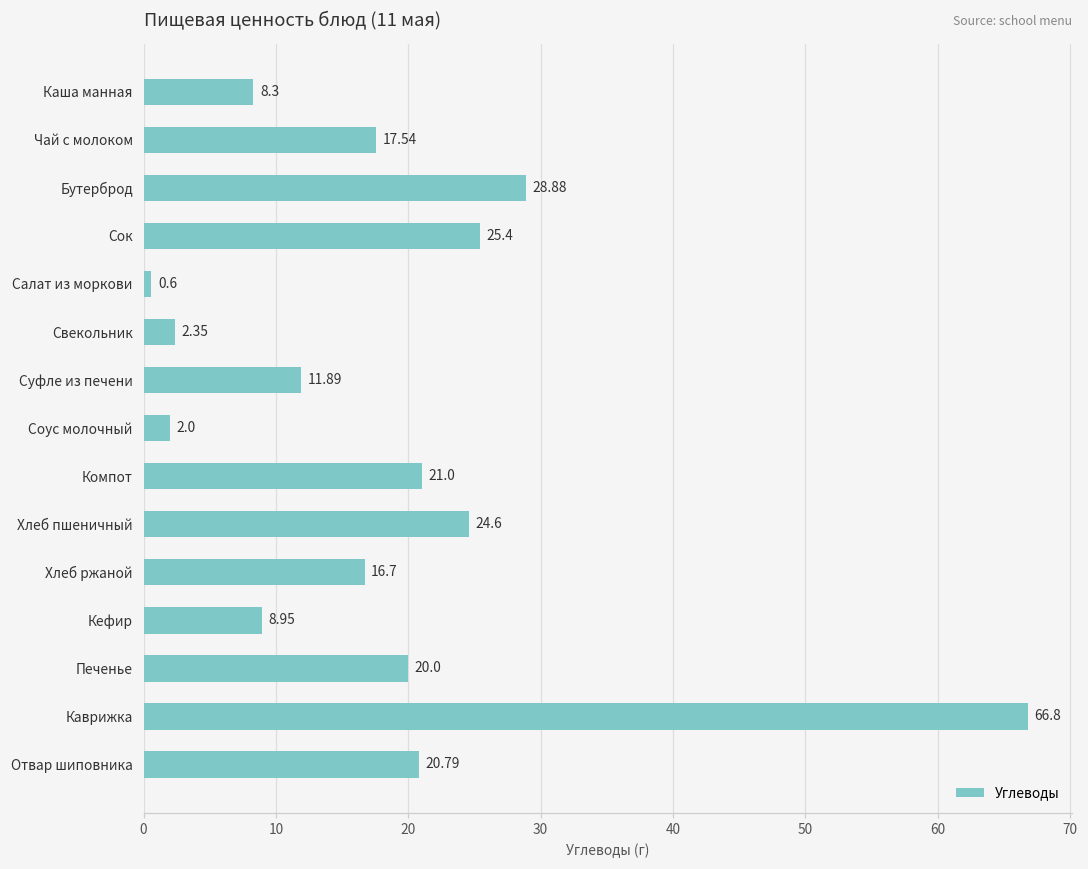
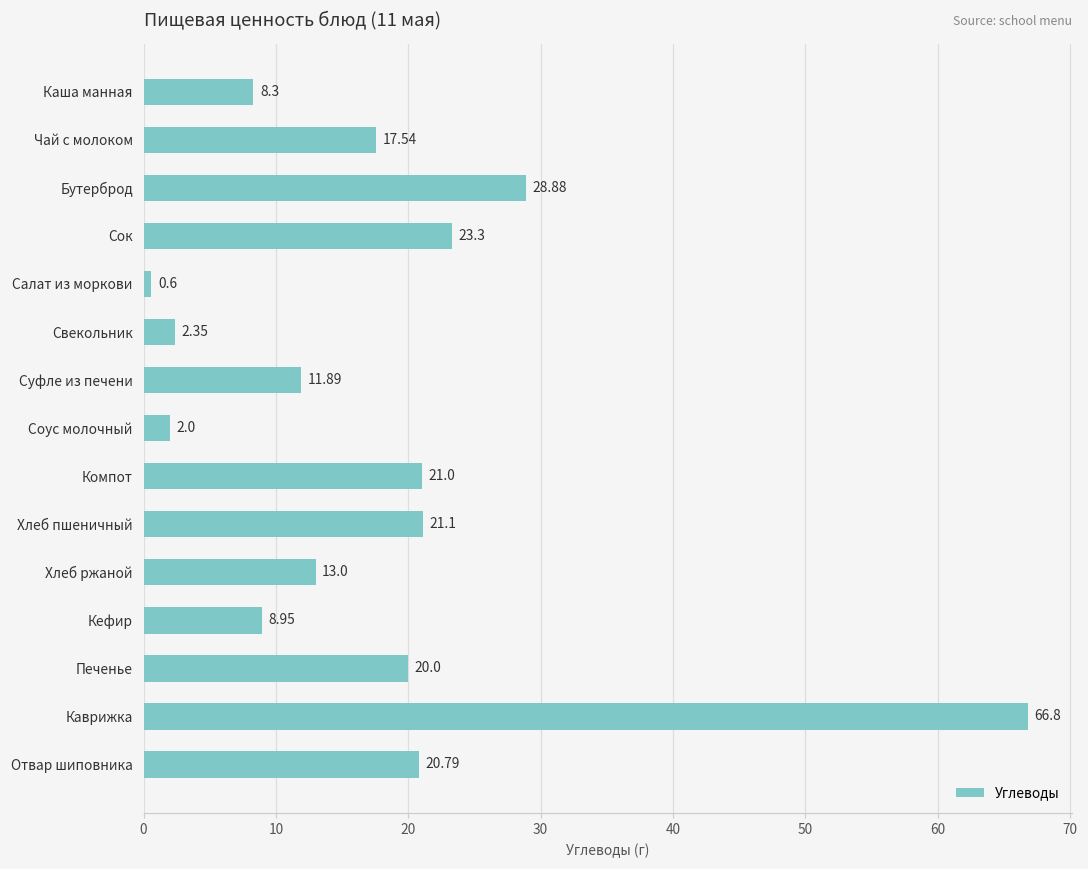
Сок: 25.4 -> 23.3
Хлеб пшеничный: 24.6 -> 21.1
Хлеб ржаной: 16.7 -> 13.0
